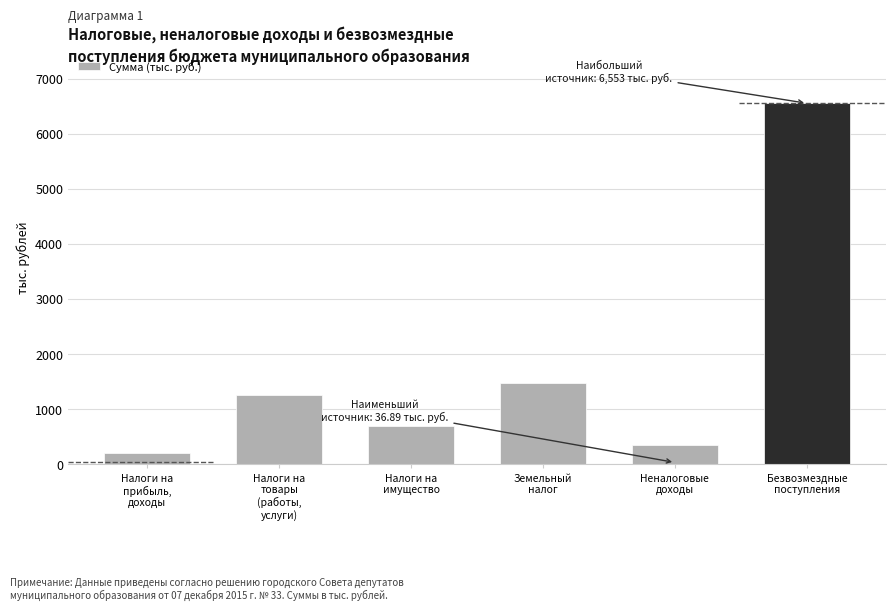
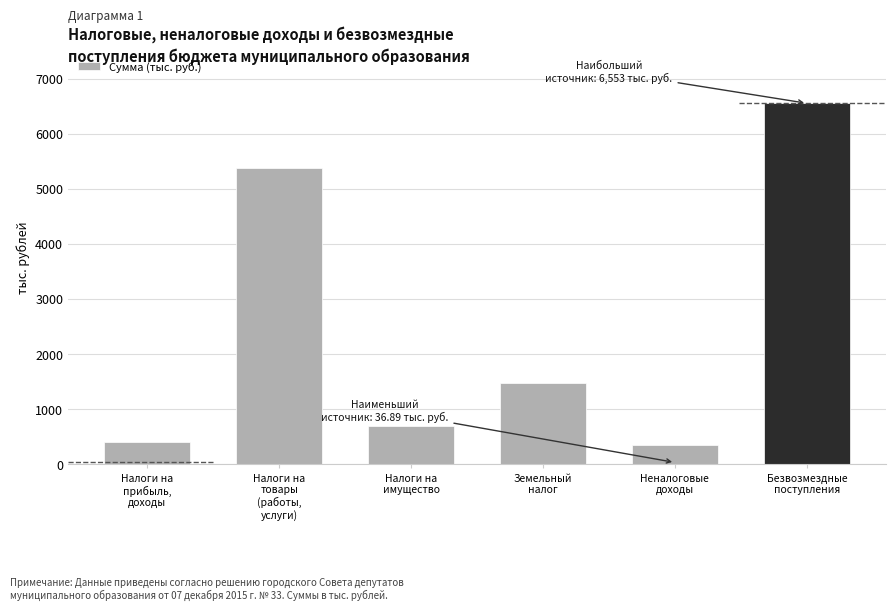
Налоги на прибыль, доходы: 200 -> 400
Налоги на товары (работы, услуги): 1300 -> 5400
